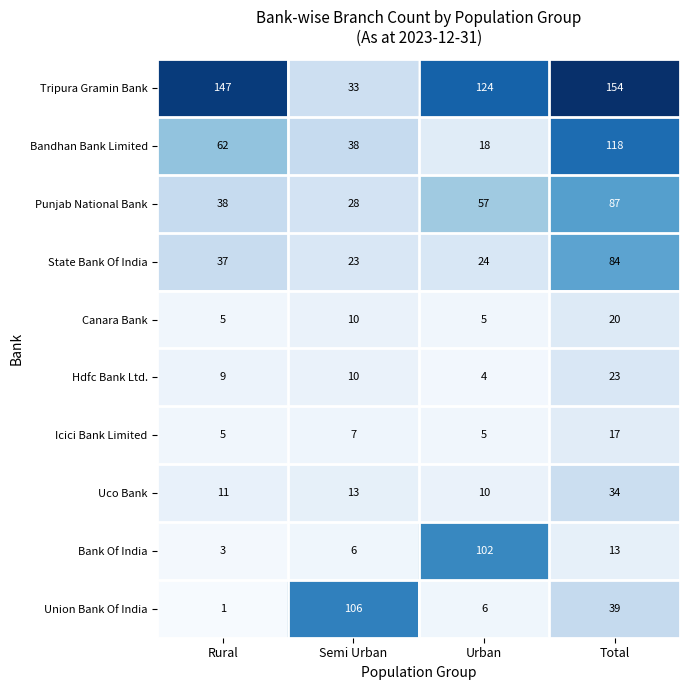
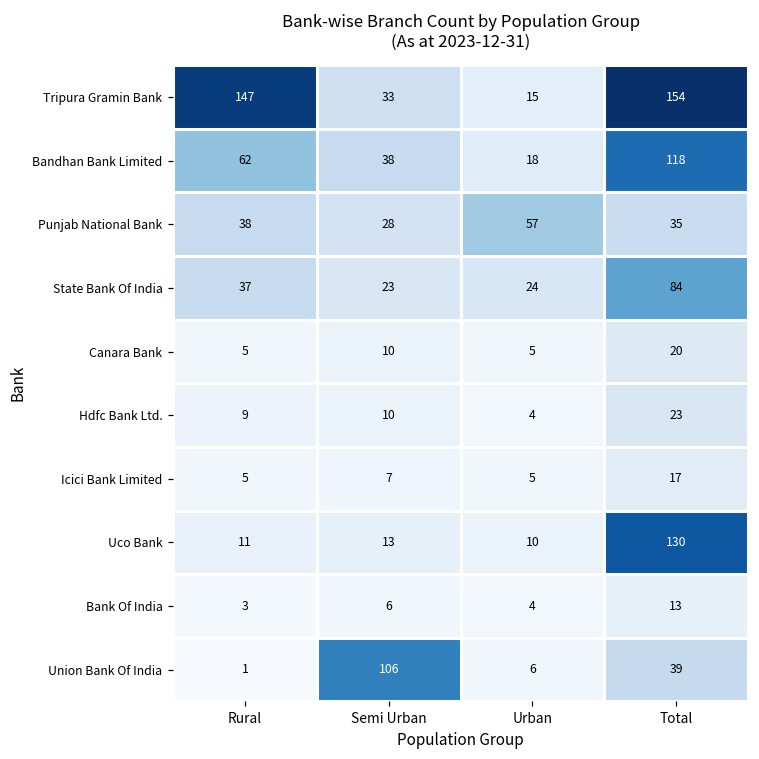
Tripura Gramin Bank, Urban: 124 -> 15
Punjab National Bank, Total: 87 -> 35
Uco Bank, Total: 34 -> 130
Bank Of India, Urban: 102 -> 4
